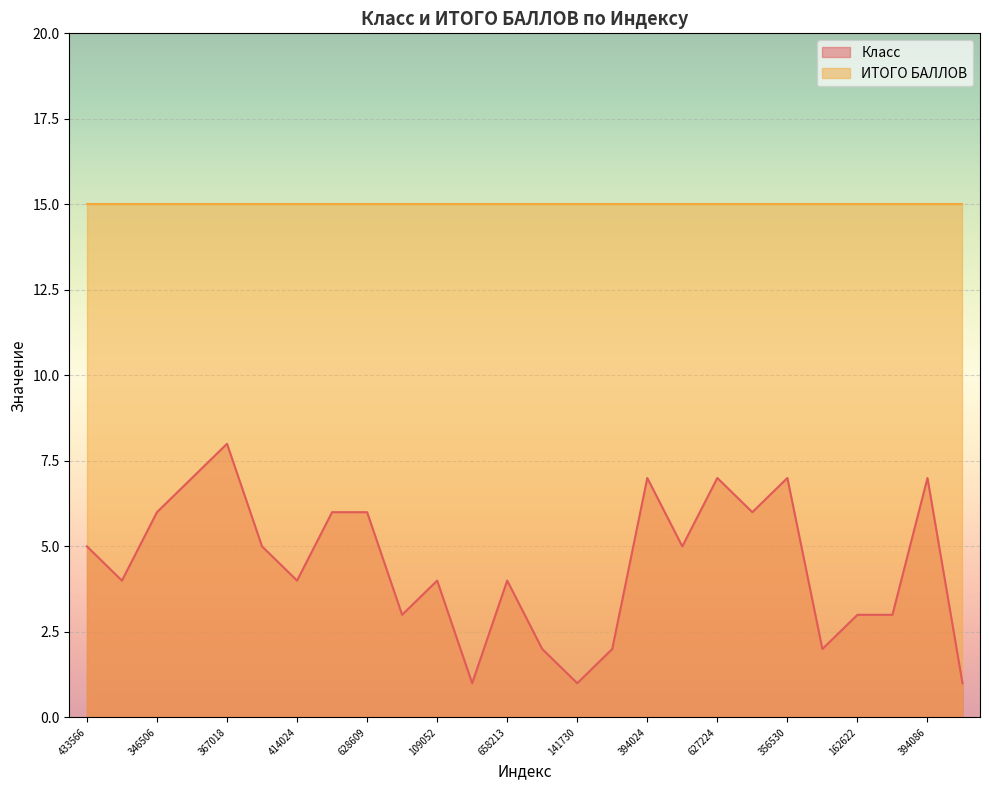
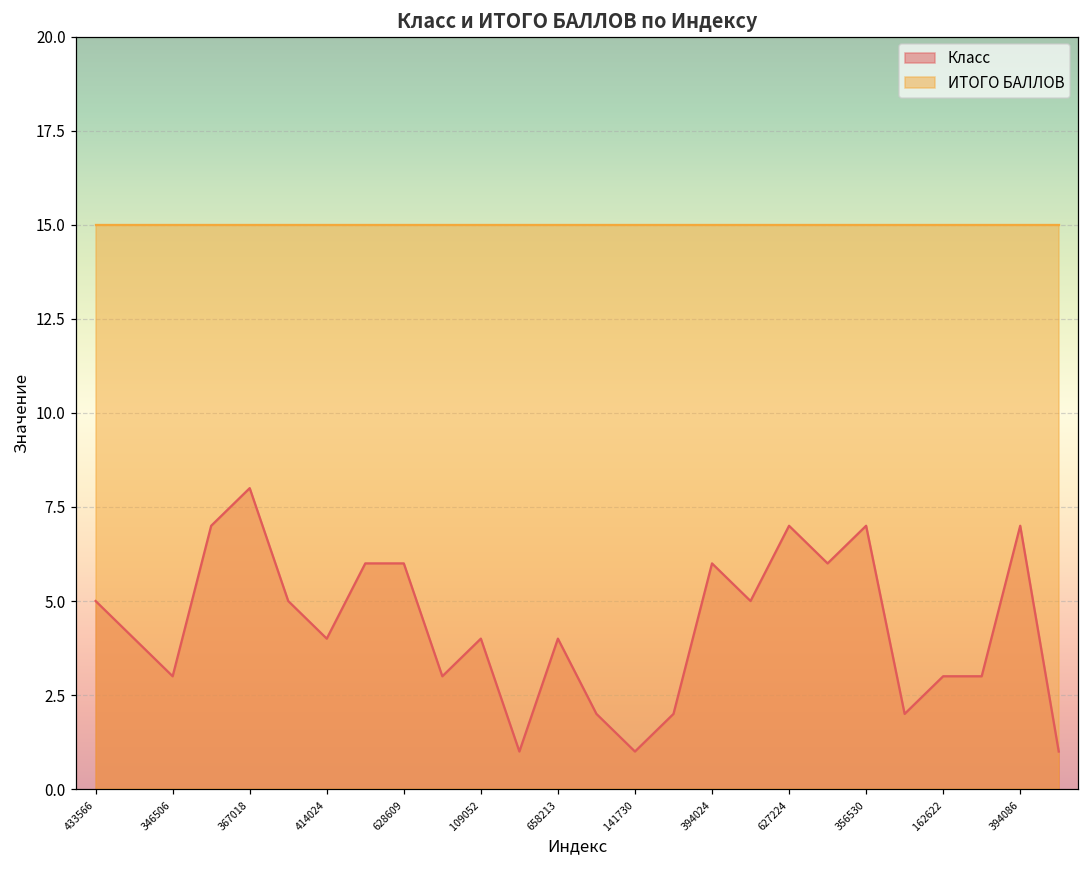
Класс, 346506: 6 -> 3
Класс, 394024: 7 -> 6
